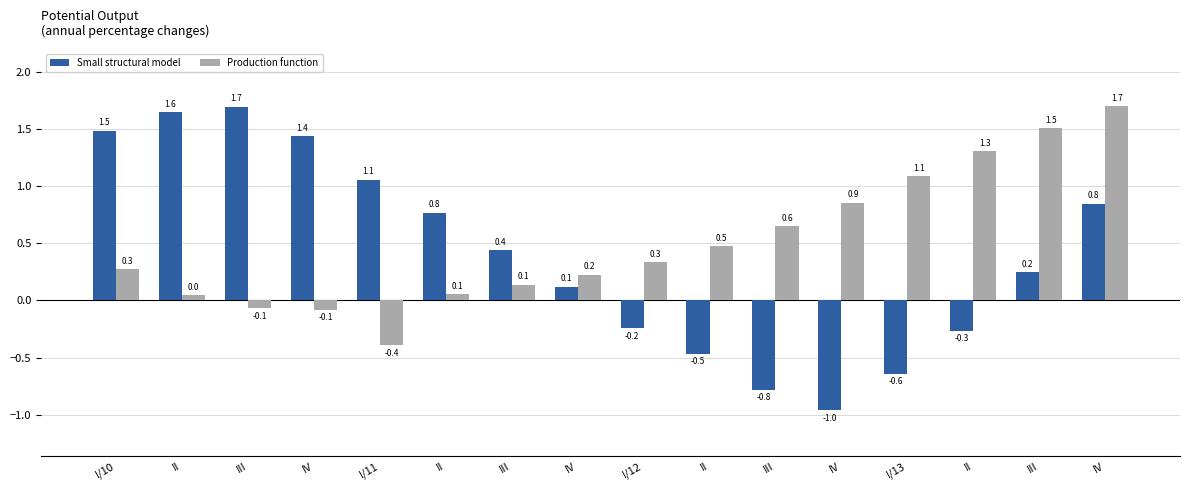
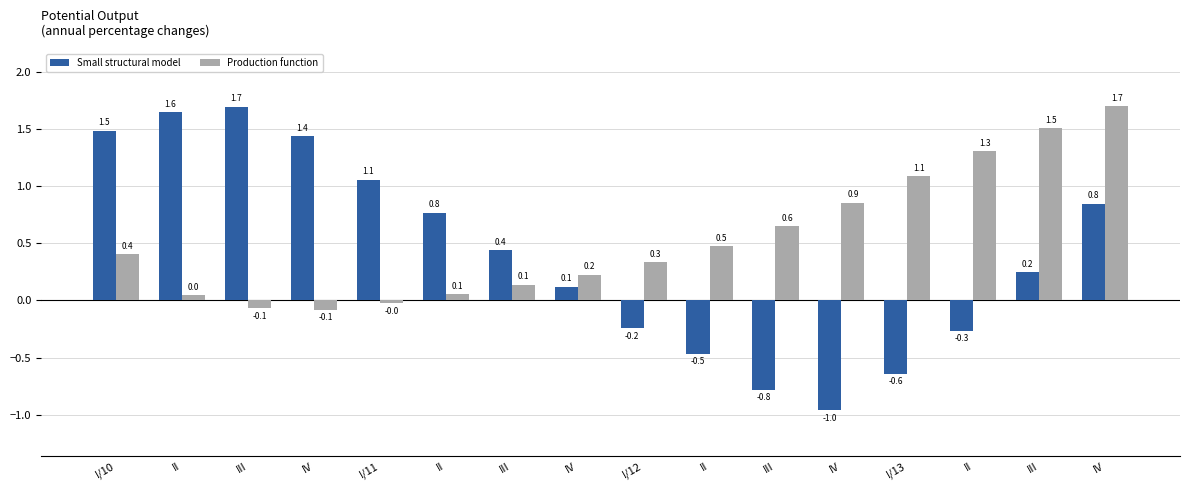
Production function, I/10: 0.3 -> 0.4
Production function, I/11: -0.4 -> -0.0
